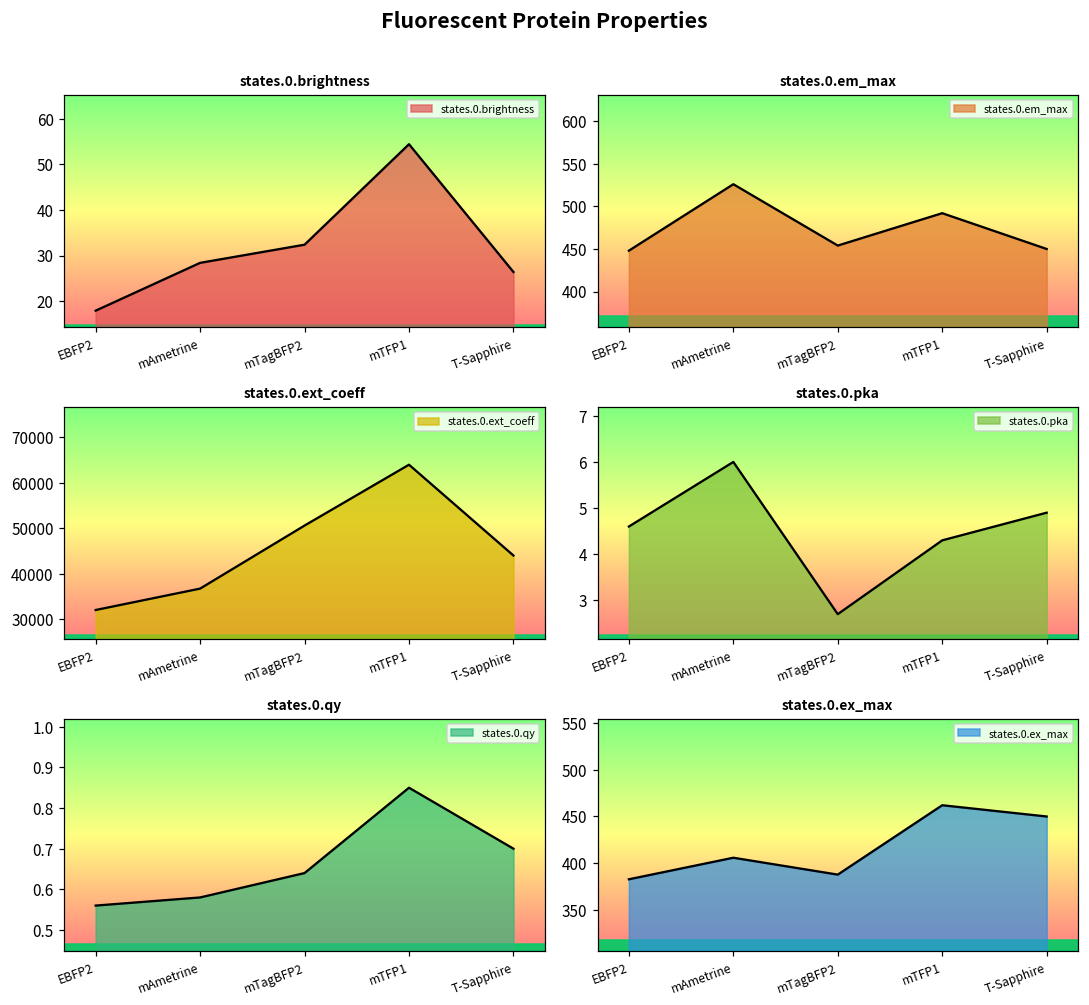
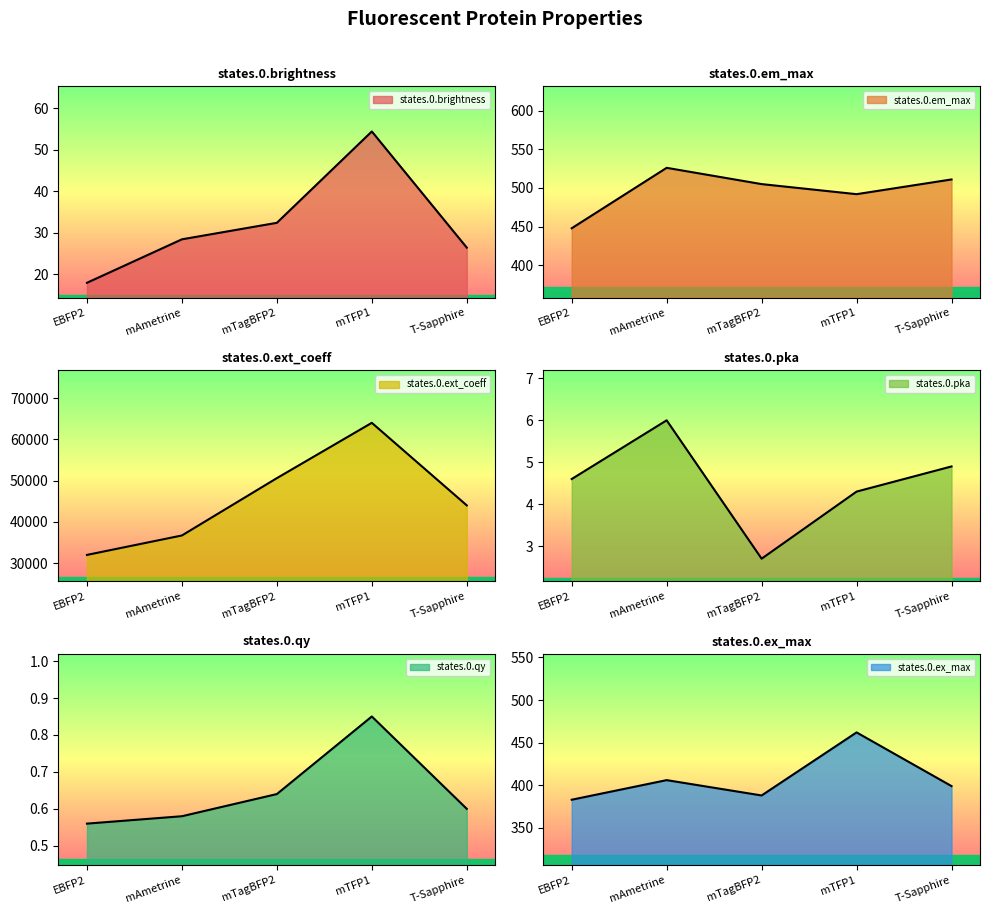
states.0.em_max, mTagBFP2: 450 -> 510
states.0.em_max, T-Sapphire: 450 -> 510
states.0.qy, T-Sapphire: 0.7 -> 0.6
states.0.ex_max, T-Sapphire: 450 -> 400
